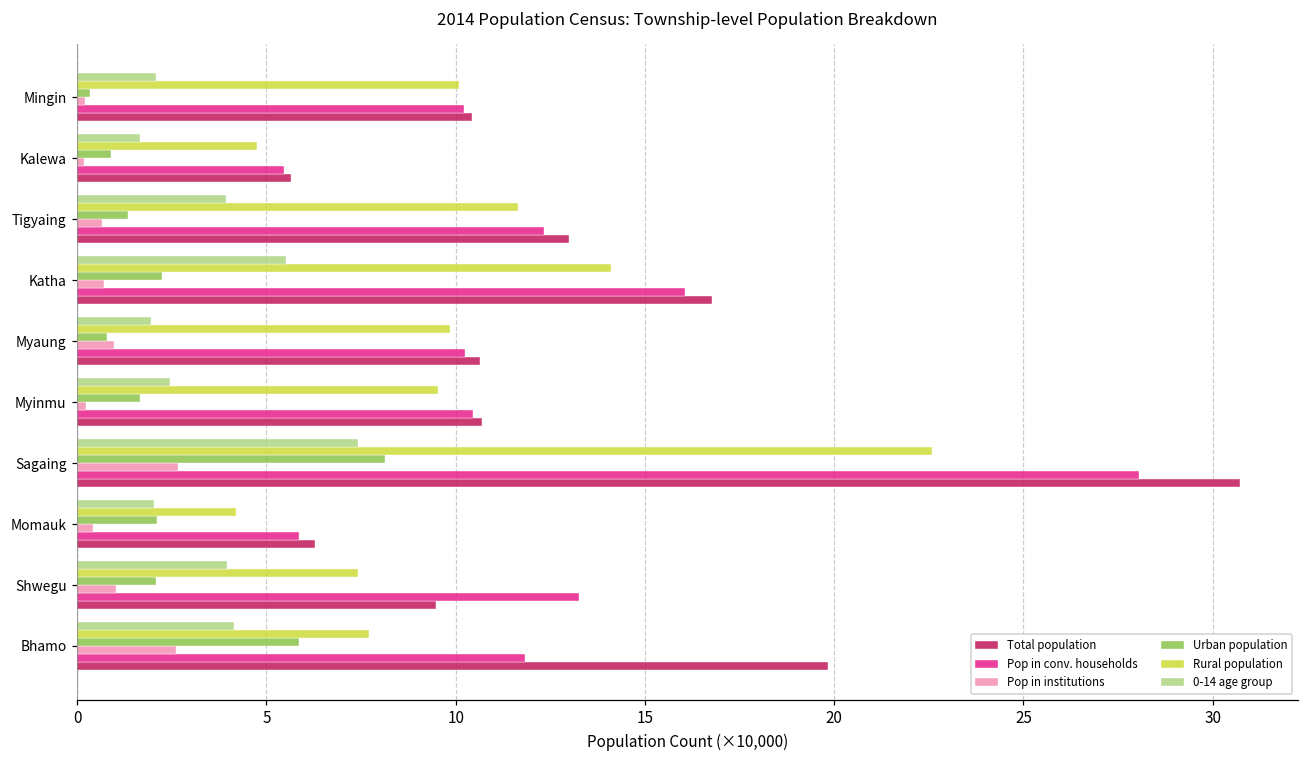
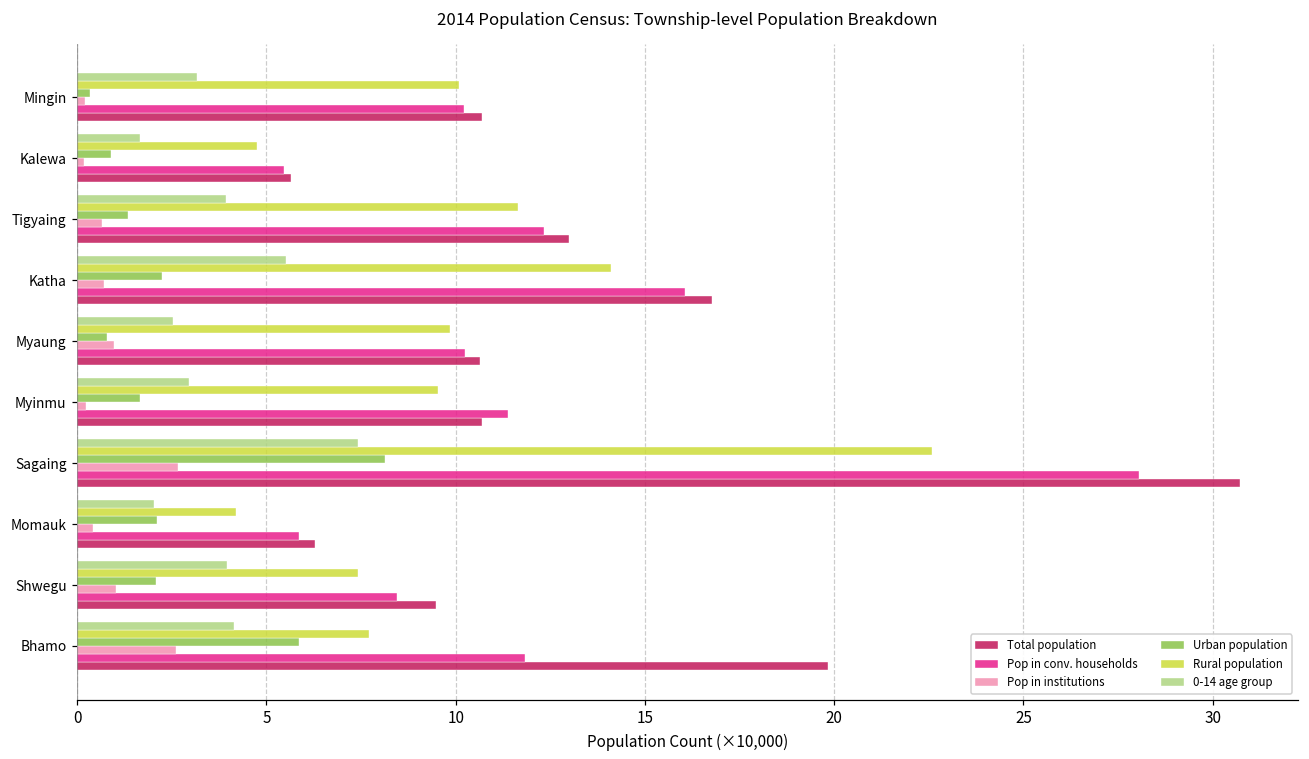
0-14 age group, Mingin: 2.1 -> 3.2
Total population, Mingin: 10.4 -> 10.7
0-14 age group, Myaung: 2.0 -> 2.5
0-14 age group, Myinmu: 2.4 -> 2.9
Pop in conv. households, Myinmu: 10.5 -> 11.4
Pop in conv. households, Shwegu: 13.3 -> 8.5
